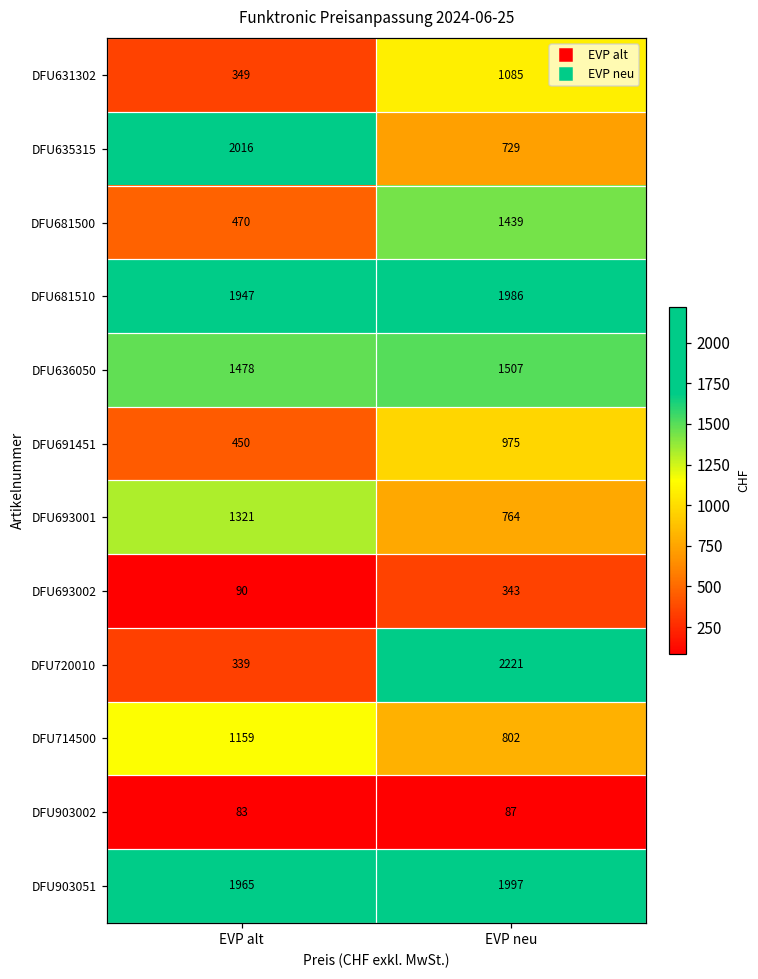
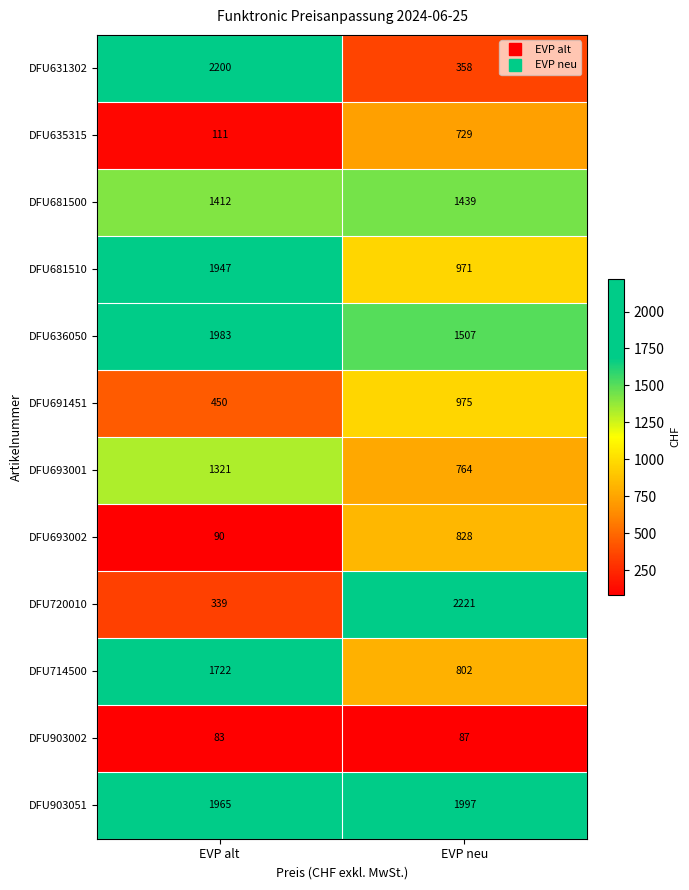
DFU631302, EVP alt: 349 -> 2200
DFU631302, EVP neu: 1085 -> 358
DFU635315, EVP alt: 2016 -> 111
DFU681500, EVP alt: 470 -> 1412
DFU681510, EVP neu: 1986 -> 971
DFU636050, EVP alt: 1478 -> 1983
DFU693002, EVP neu: 343 -> 828
DFU714500, EVP alt: 1159 -> 1722
